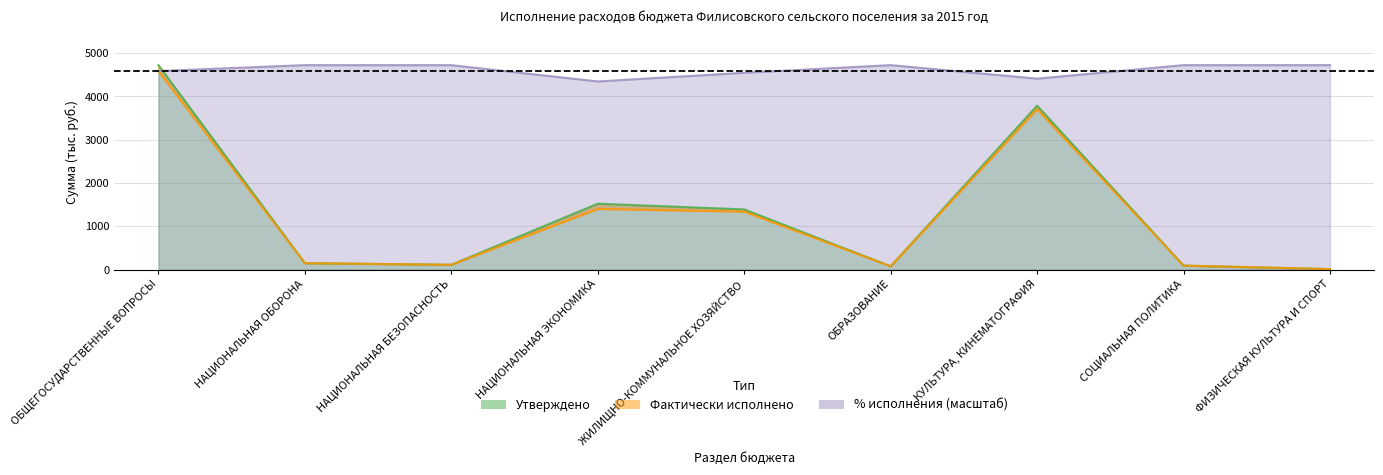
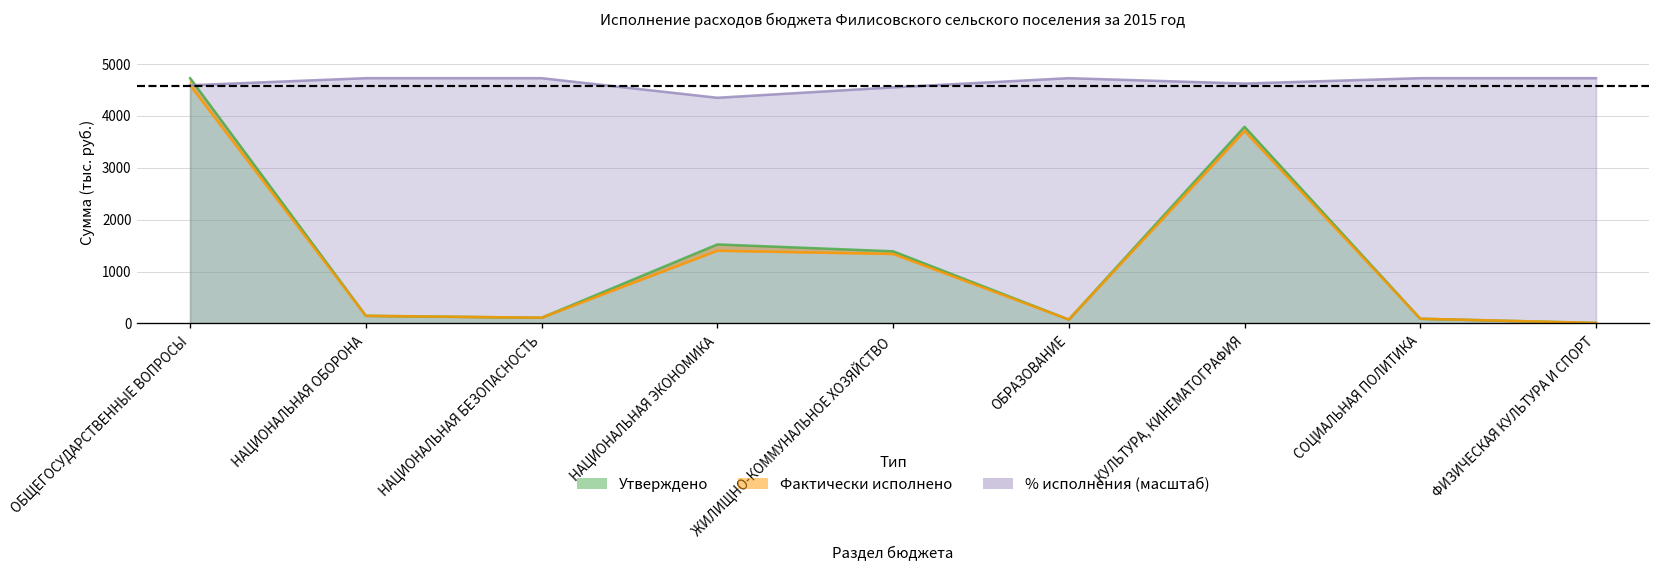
% исполнения (масштаб), КУЛЬТУРА, КИНЕМАТОГРАФИЯ: 4400 -> 4600
